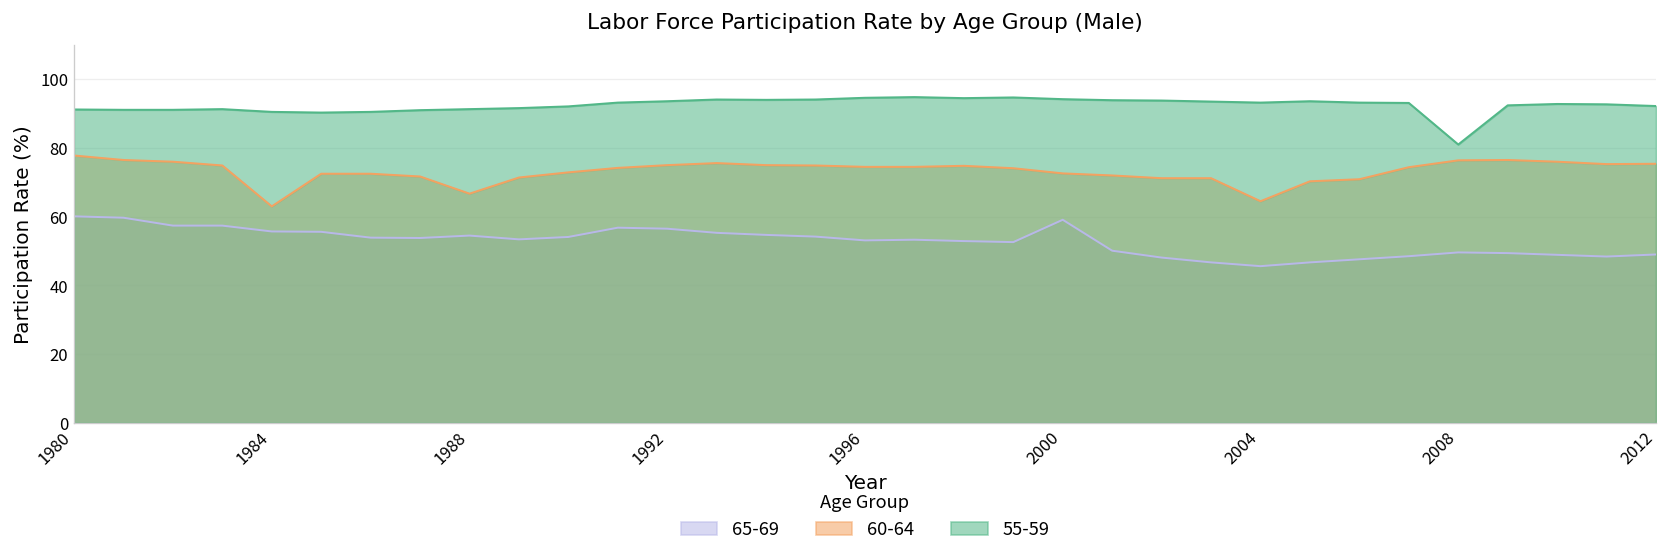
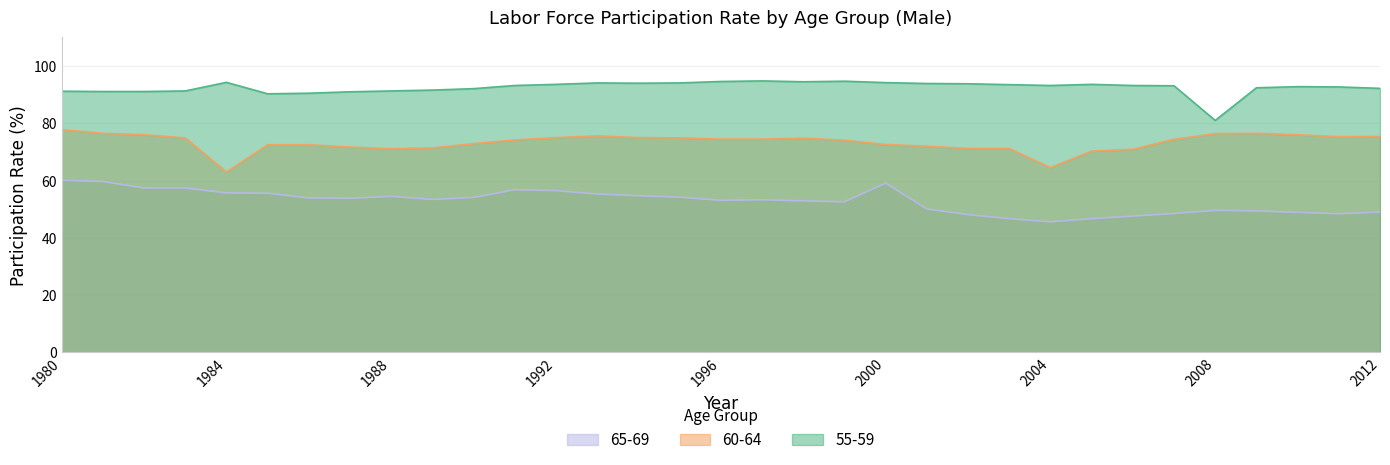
55-59, 1984: 91 -> 94
60-64, 1988: 67 -> 71
